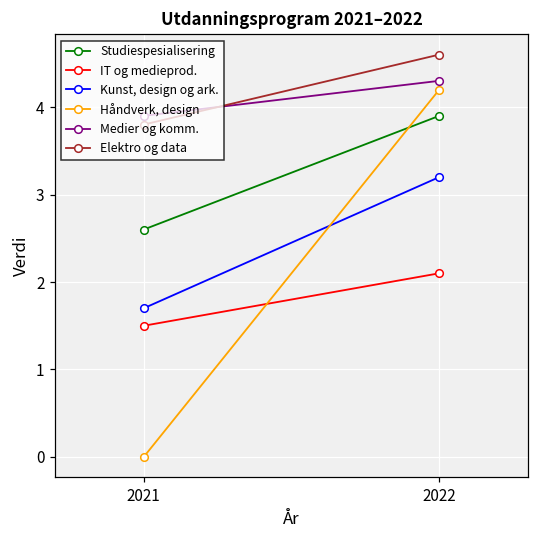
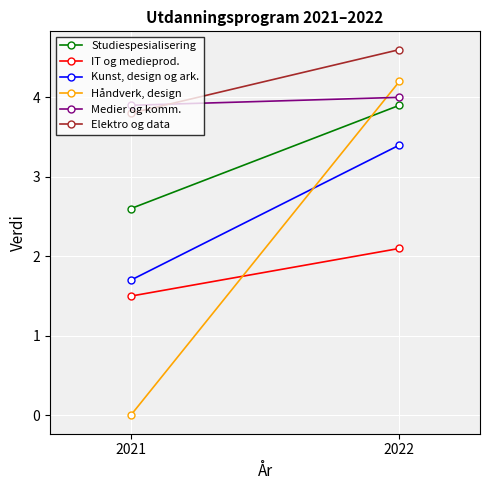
Kunst, design og ark., 2022: 3.2 -> 3.4
Medier og komm., 2022: 4.3 -> 4.0
